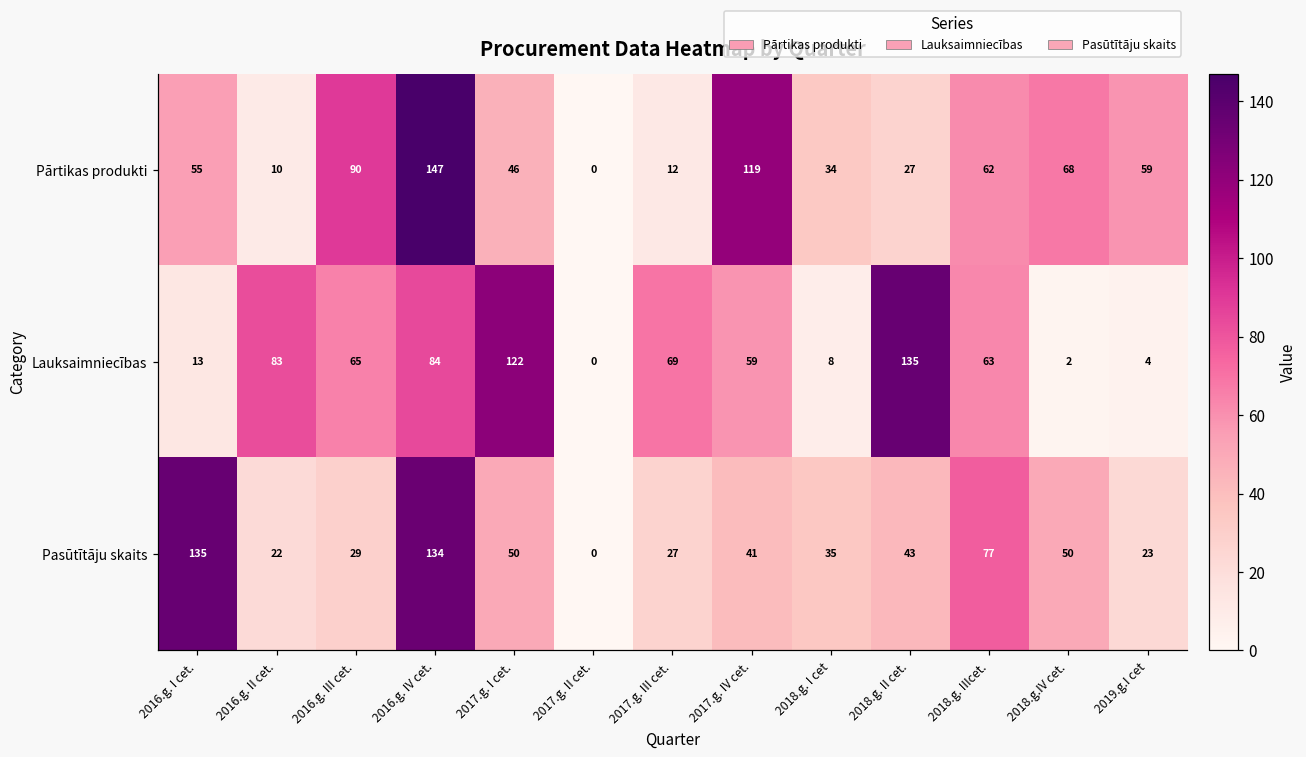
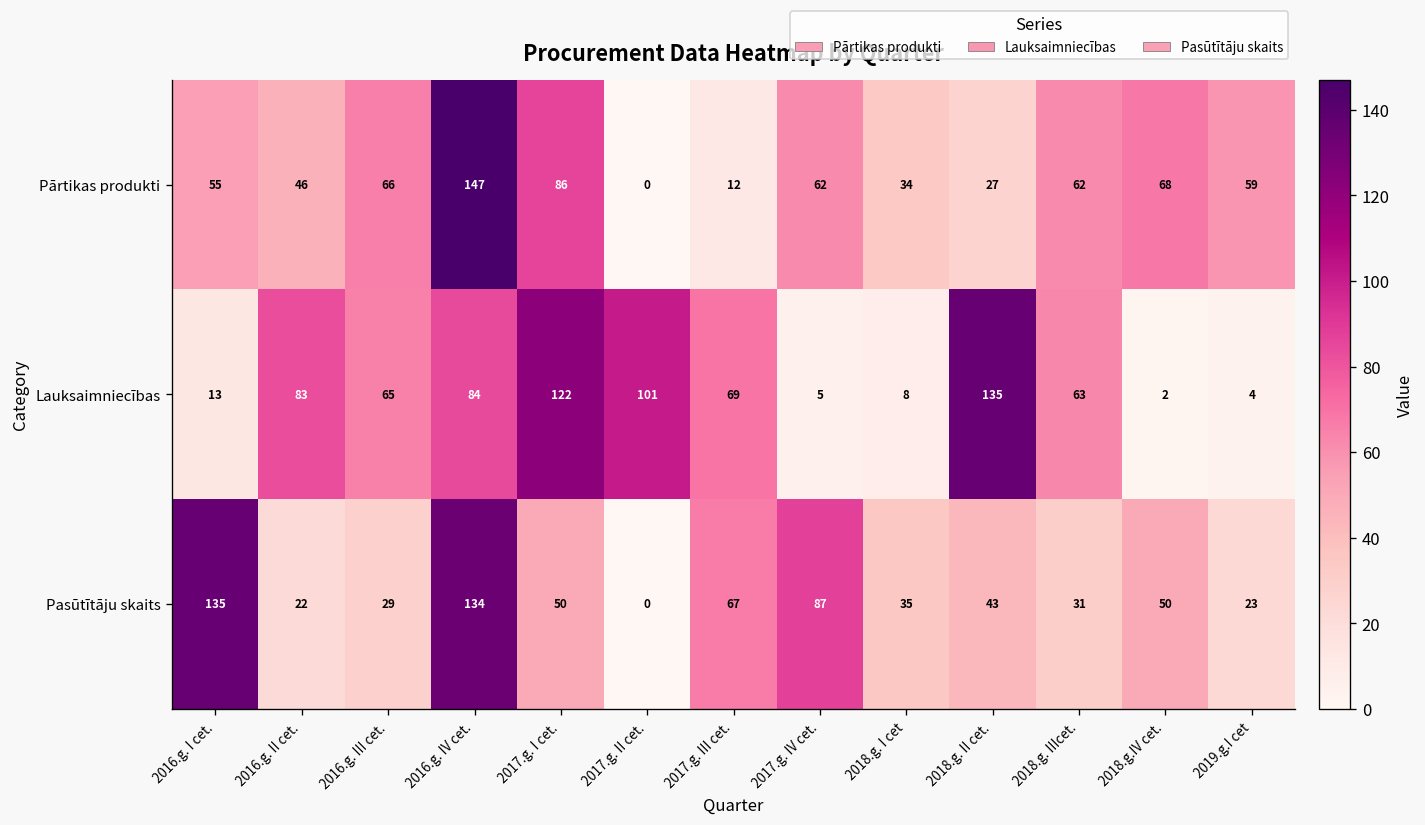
Pārtikas produkti, 2016.g. II cet.: 10 -> 46
Pārtikas produkti, 2016.g. III cet.: 90 -> 66
Pārtikas produkti, 2017.g. I cet.: 46 -> 86
Pārtikas produkti, 2017.g. IV cet.: 119 -> 62
Lauksaimniecības, 2017.g. II cet.: 0 -> 101
Lauksaimniecības, 2017.g. IV cet.: 59 -> 5
Pasūtītāju skaits, 2017.g. III cet.: 27 -> 67
Pasūtītāju skaits, 2017.g. IV cet.: 41 -> 87
Pasūtītāju skaits, 2018.g. IIIcet.: 77 -> 31
